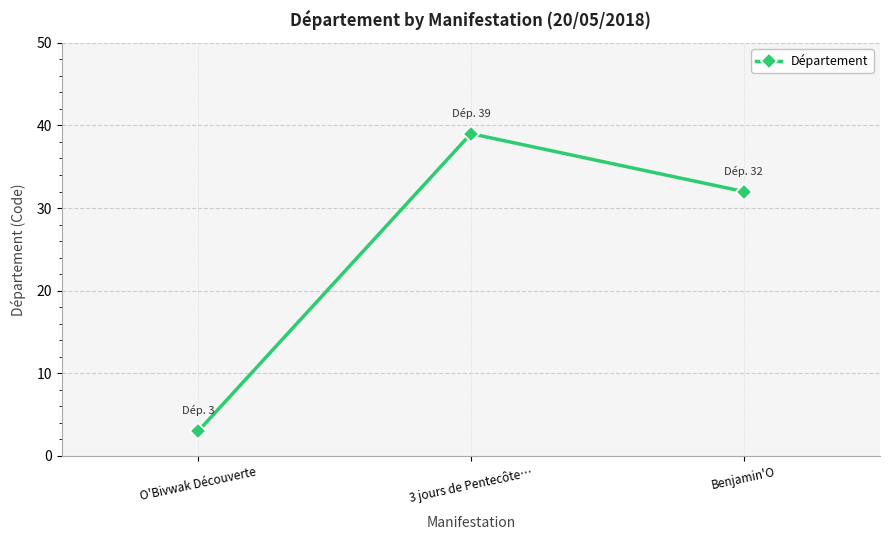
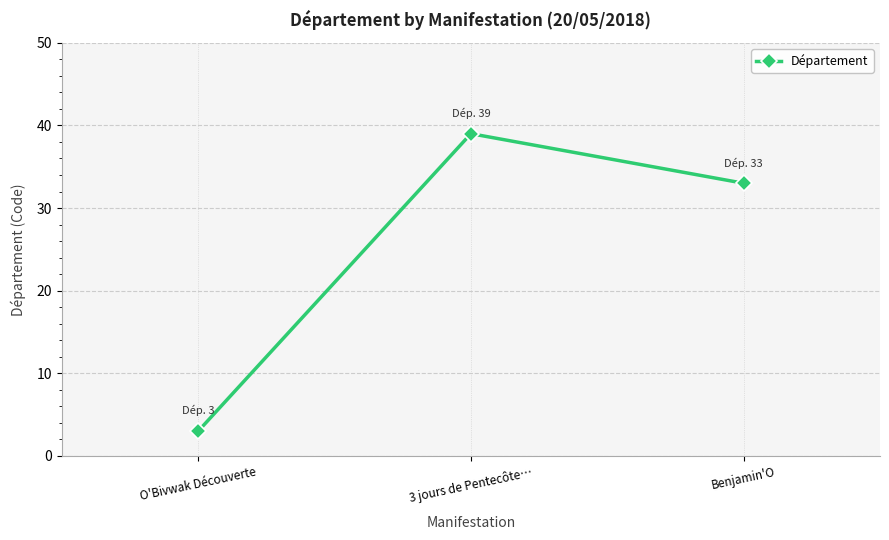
Benjamin'O: 32 -> 33
